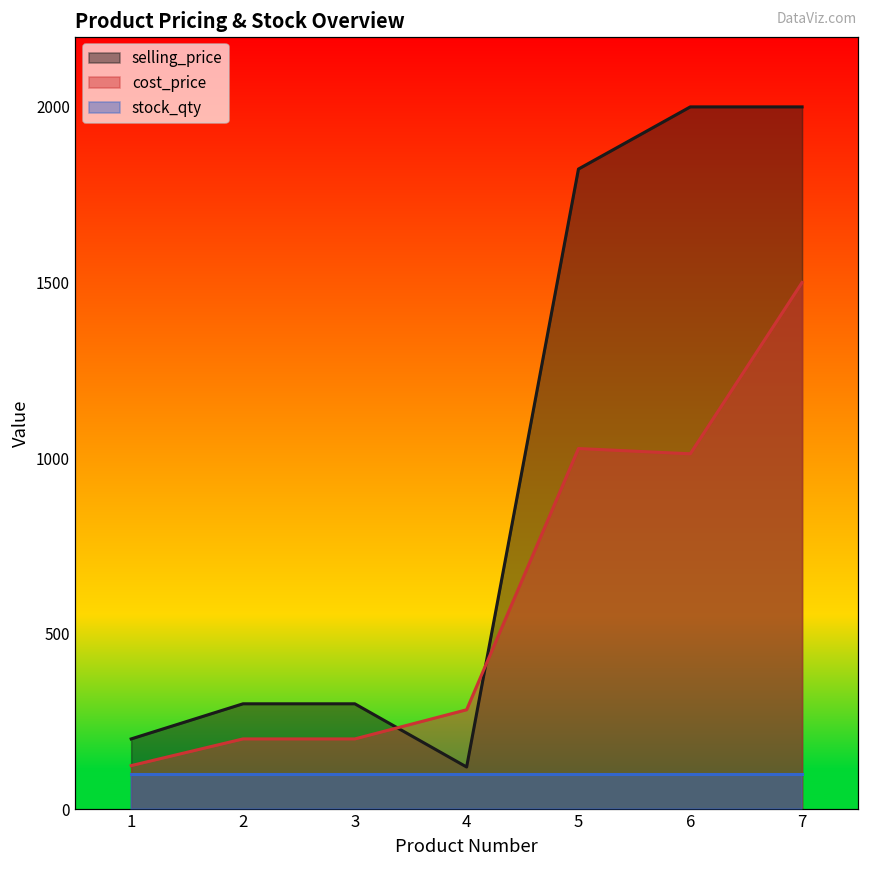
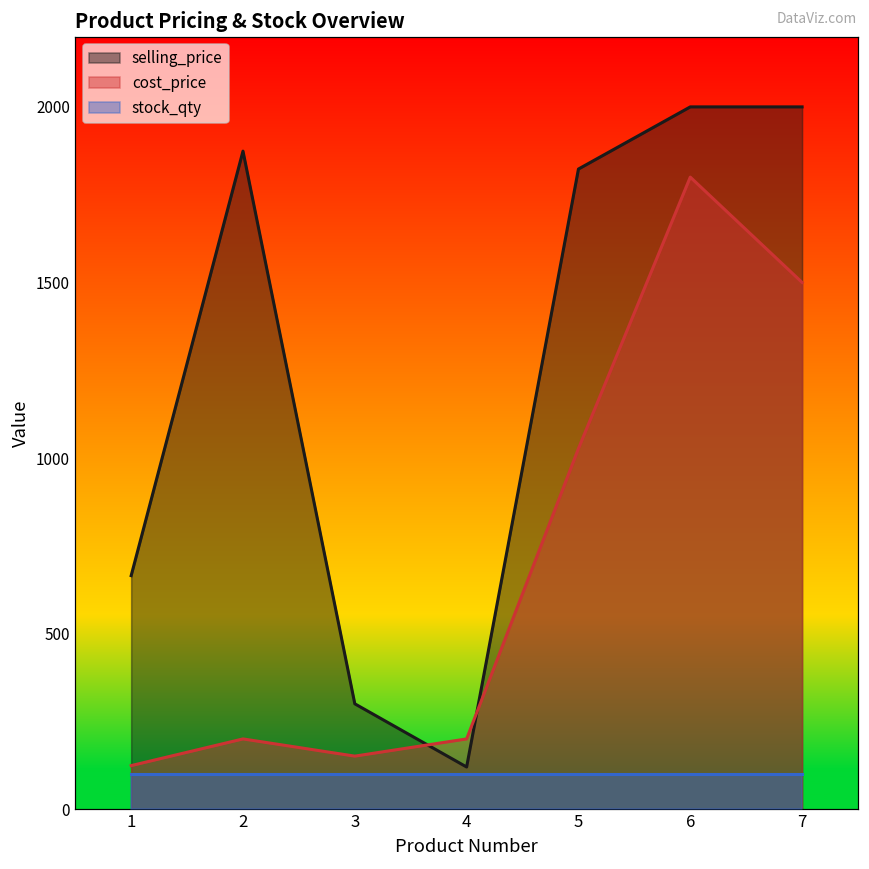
selling_price, 1: 200 -> 670
selling_price, 2: 300 -> 1870
cost_price, 3: 200 -> 150
cost_price, 4: 280 -> 200
cost_price, 6: 1010 -> 1800
